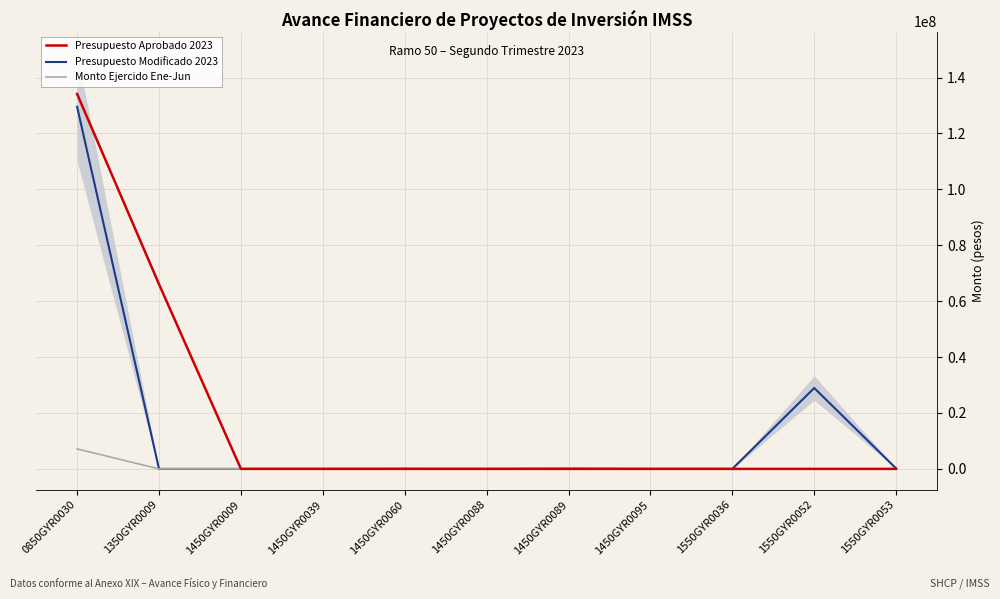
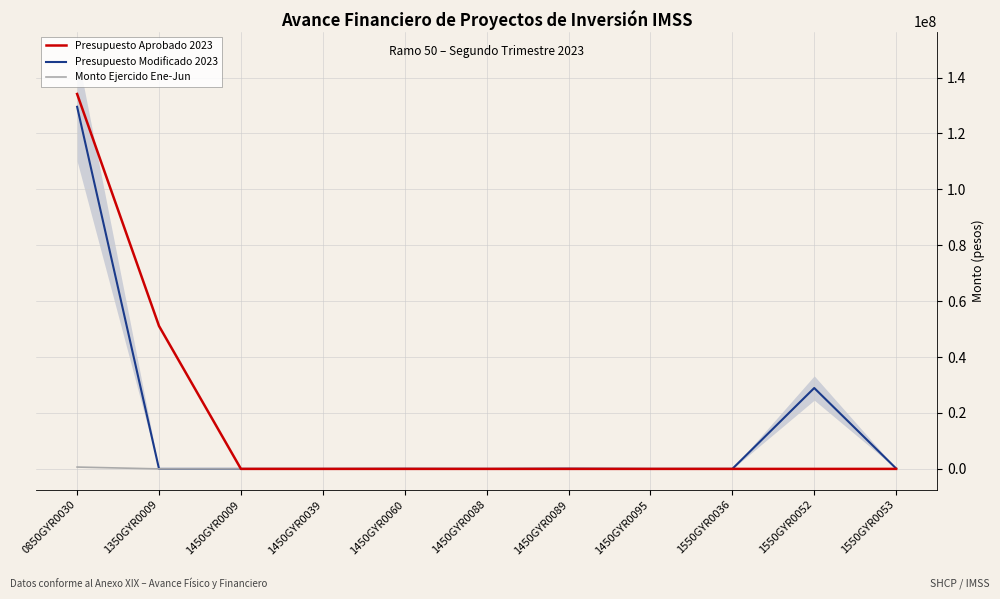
Monto Ejercido Ene-Jun, 0850GYR0030: 7000000 -> 1000000
Presupuesto Aprobado 2023, 1350GYR0009: 66000000 -> 51000000
